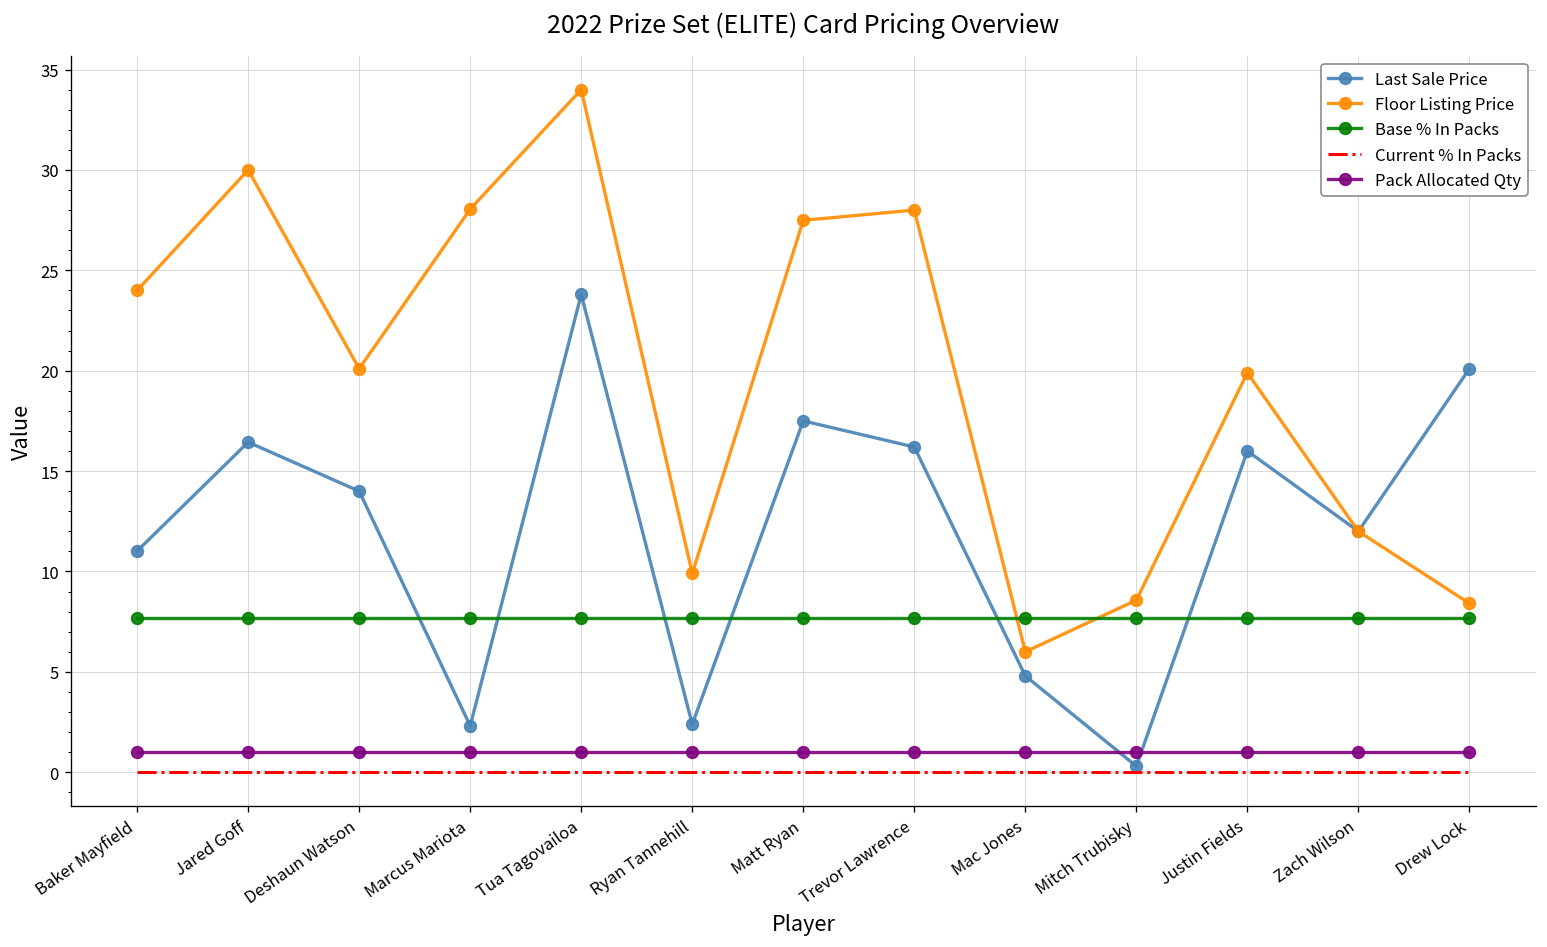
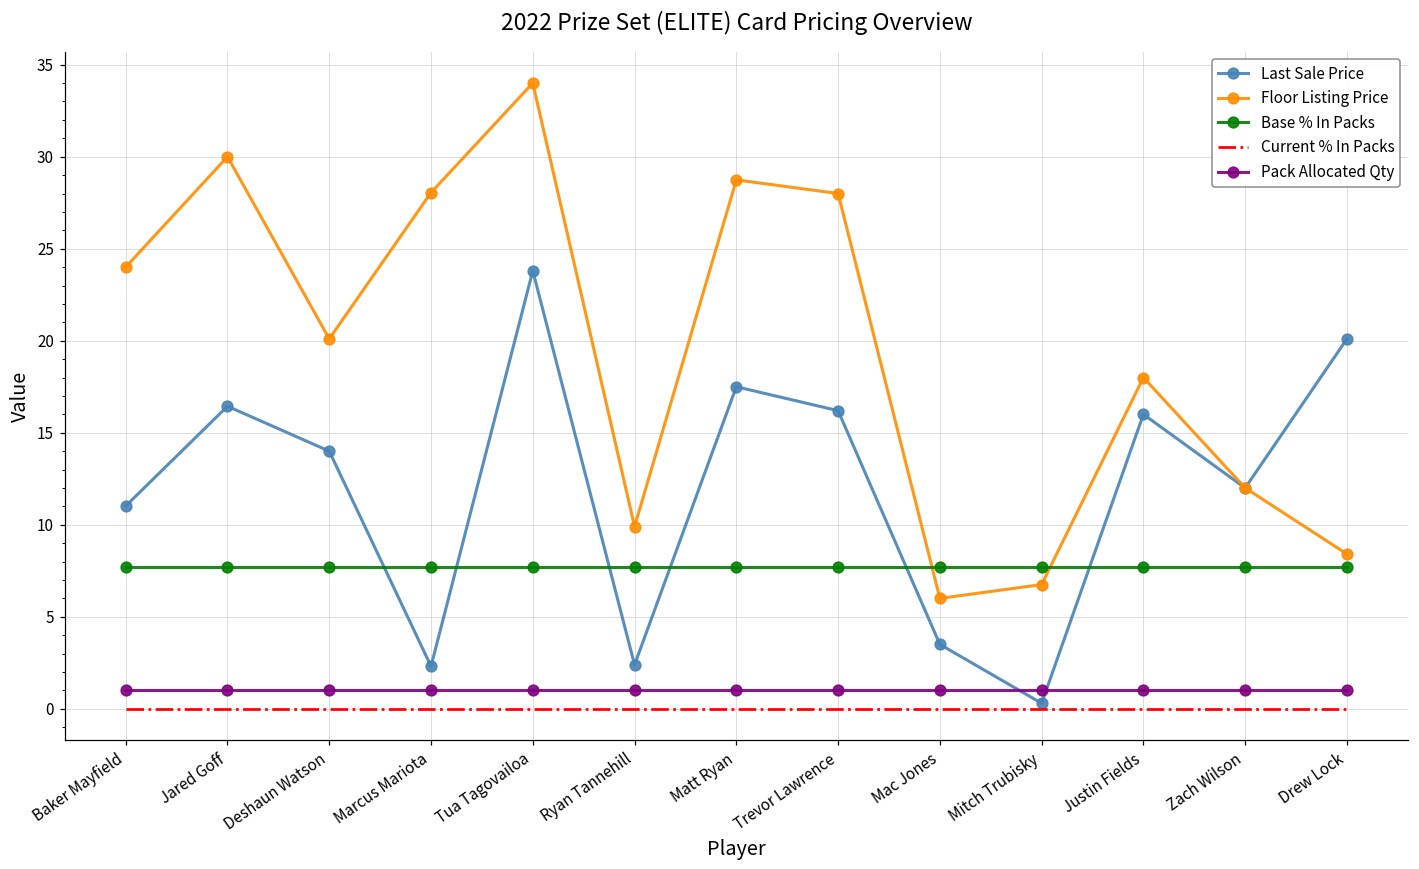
Floor Listing Price, Matt Ryan: 27.5 -> 28.7
Last Sale Price, Mac Jones: 4.8 -> 3.5
Floor Listing Price, Mitch Trubisky: 8.6 -> 6.8
Floor Listing Price, Justin Fields: 19.9 -> 18.0
